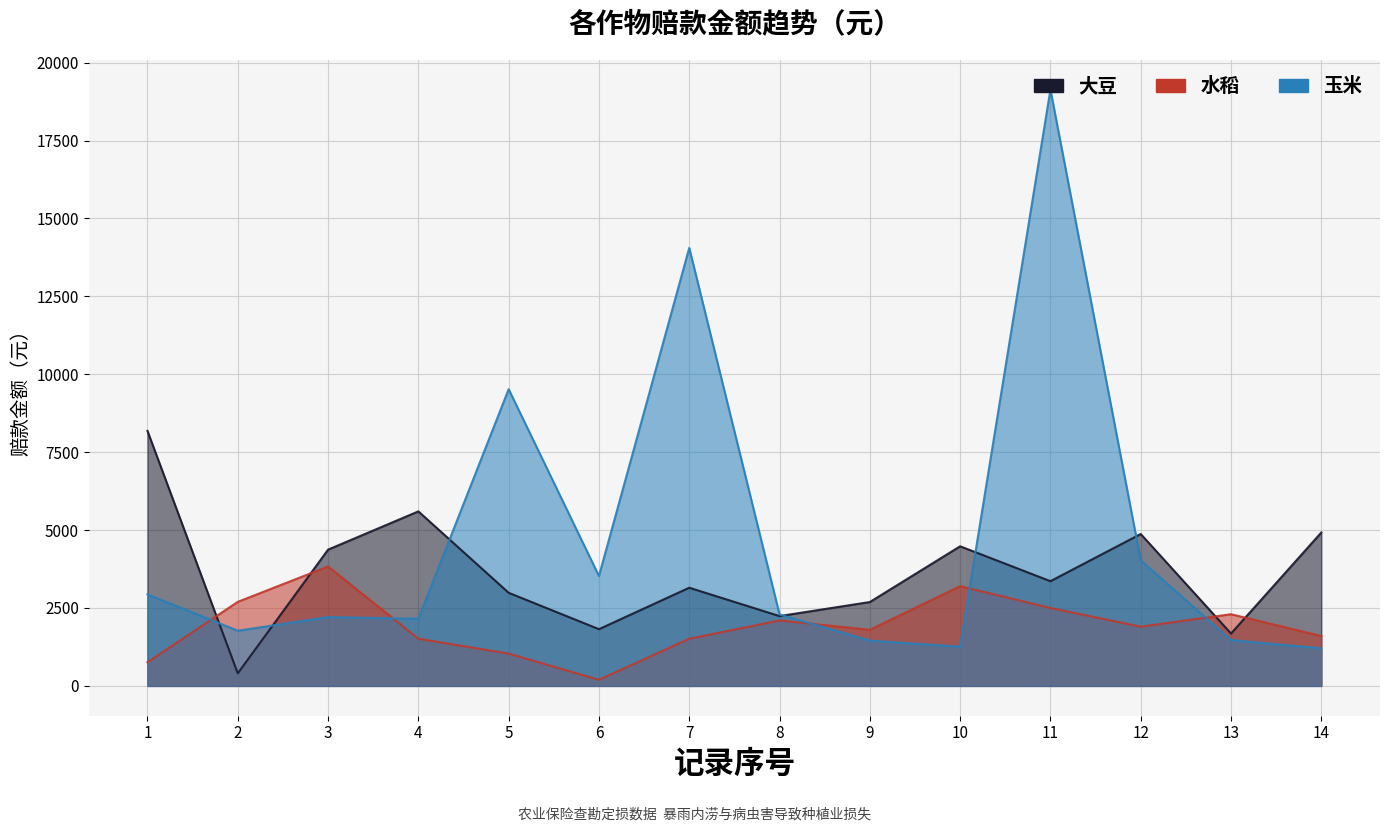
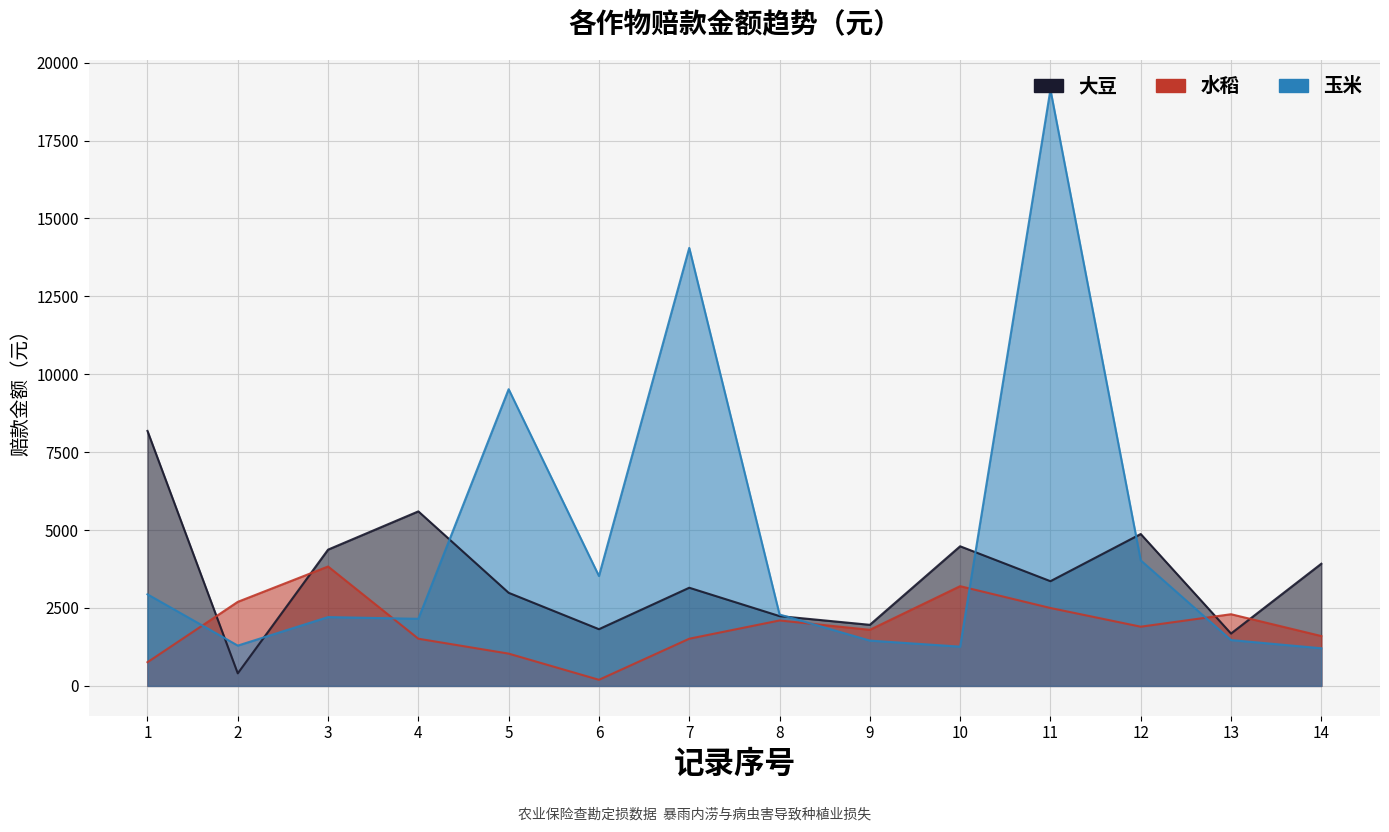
玉米, 2: 1800 -> 1300
大豆, 9: 2700 -> 2000
大豆, 14: 4900 -> 3900
